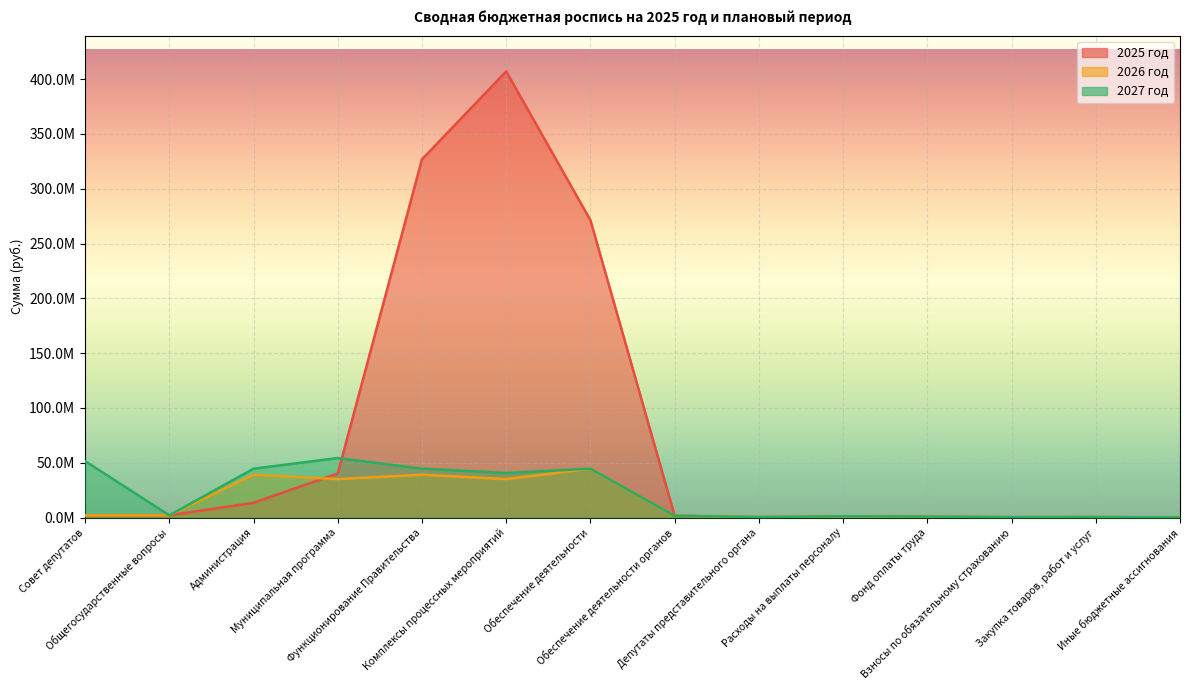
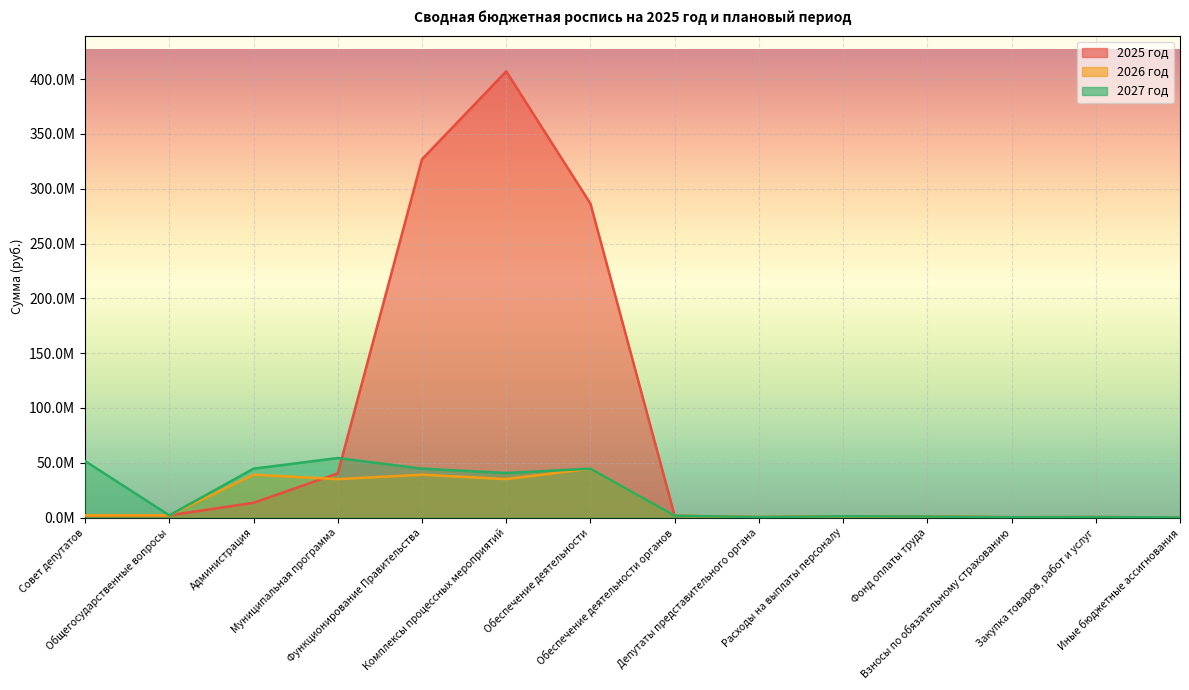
2025 год, Обеспечение деятельности: 271000000 -> 286000000
